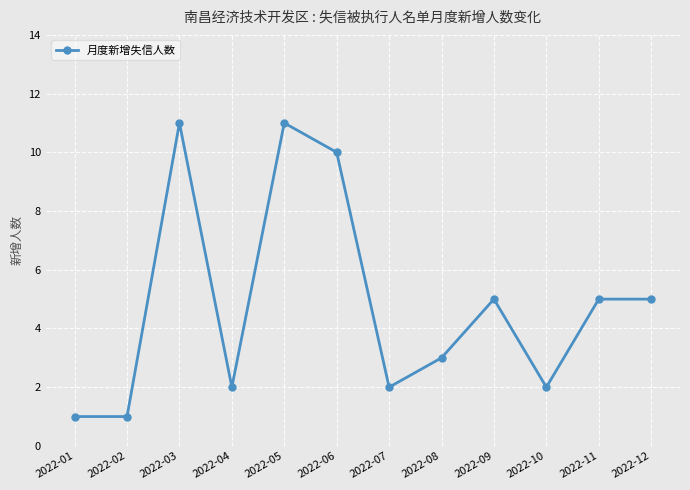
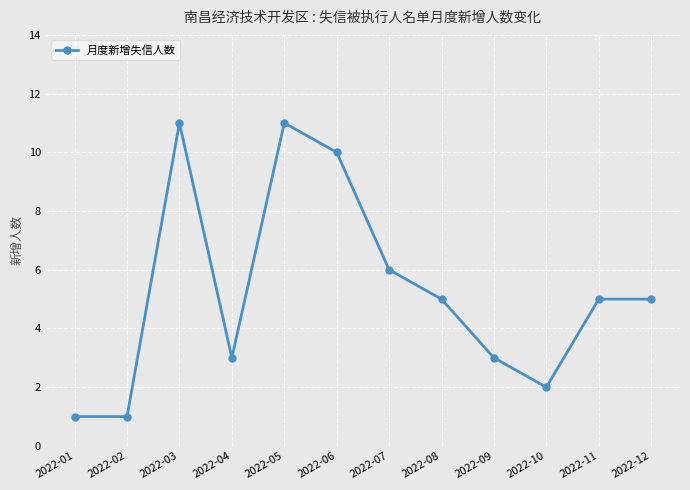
2022-04: 2 -> 3
2022-07: 2 -> 6
2022-08: 3 -> 5
2022-09: 5 -> 3
